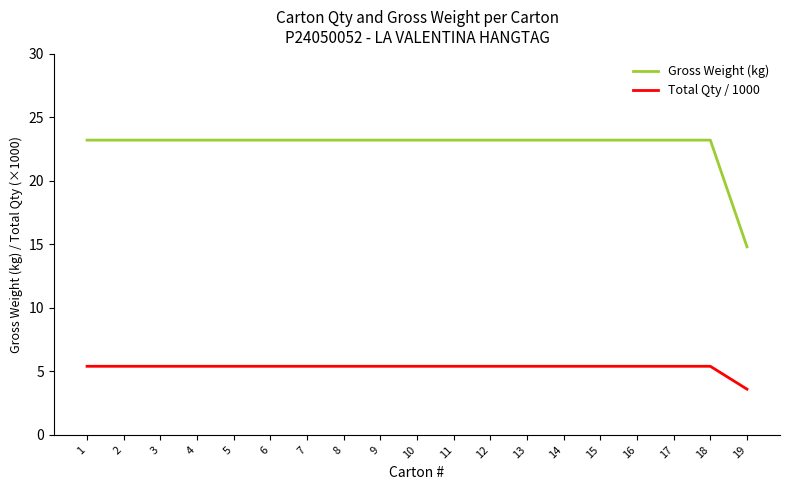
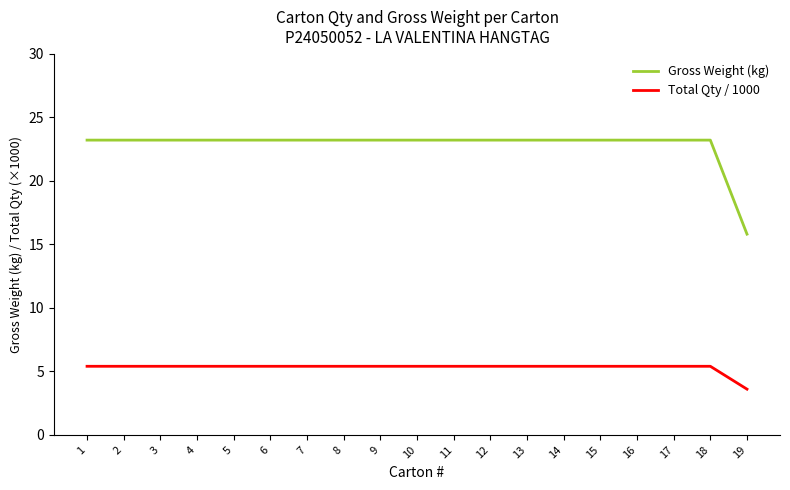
Gross Weight (kg), 19: 14.8 -> 15.8
